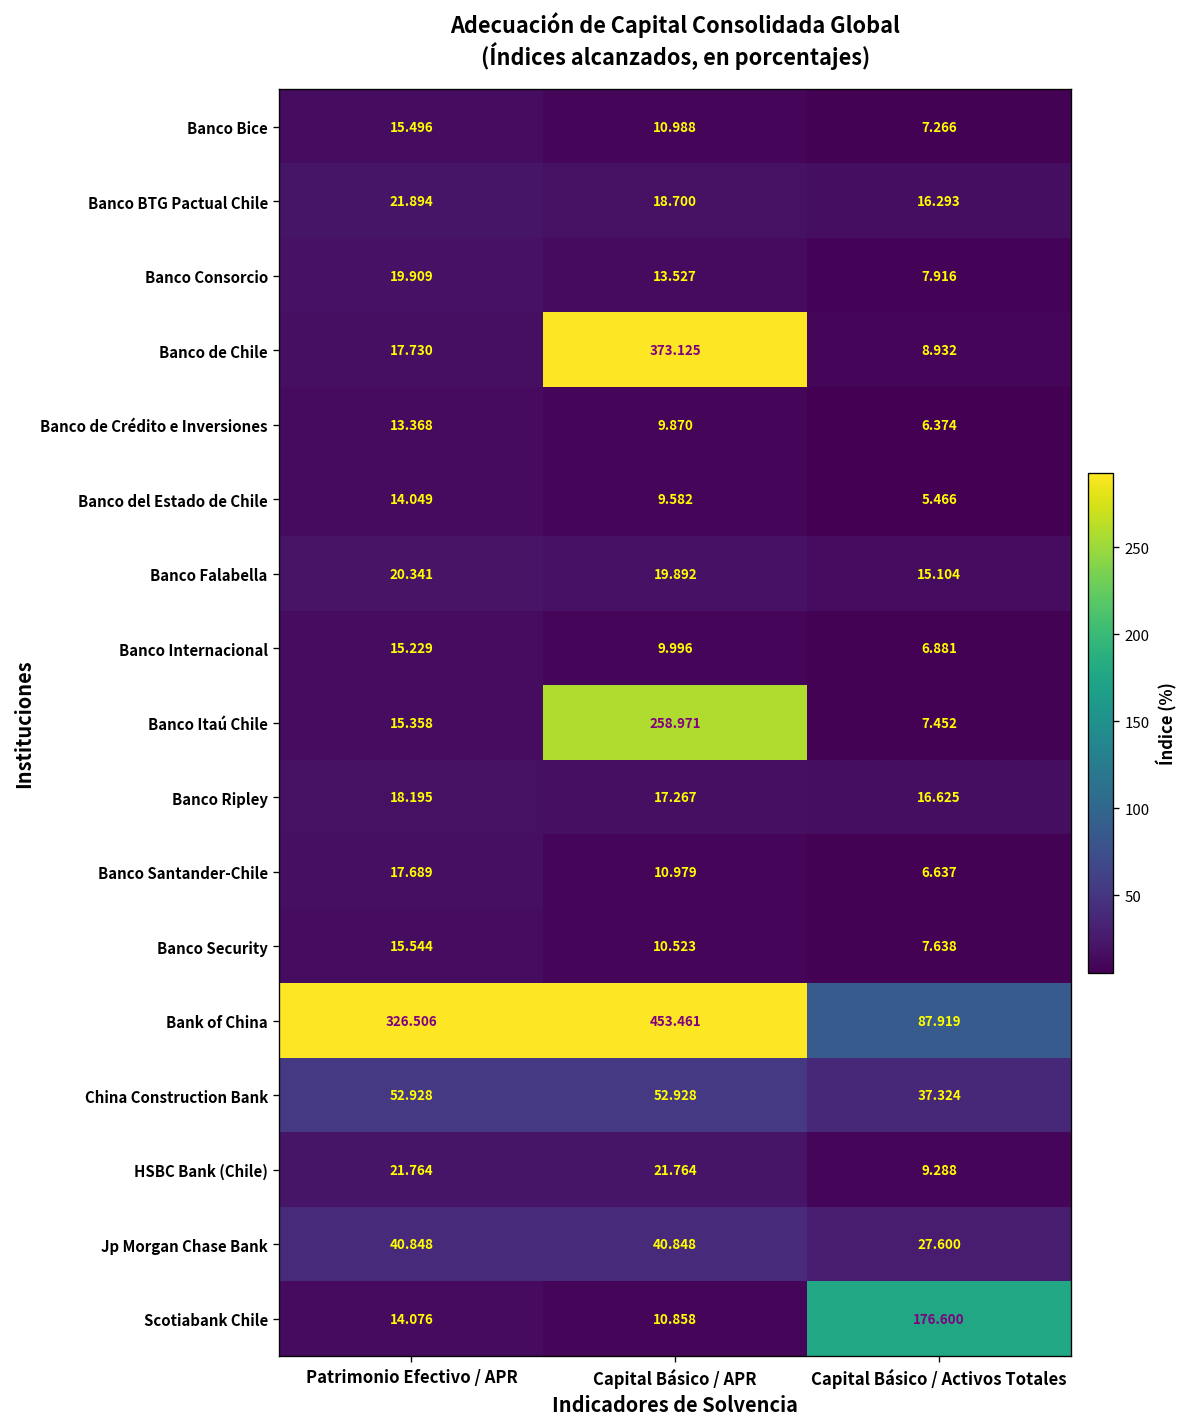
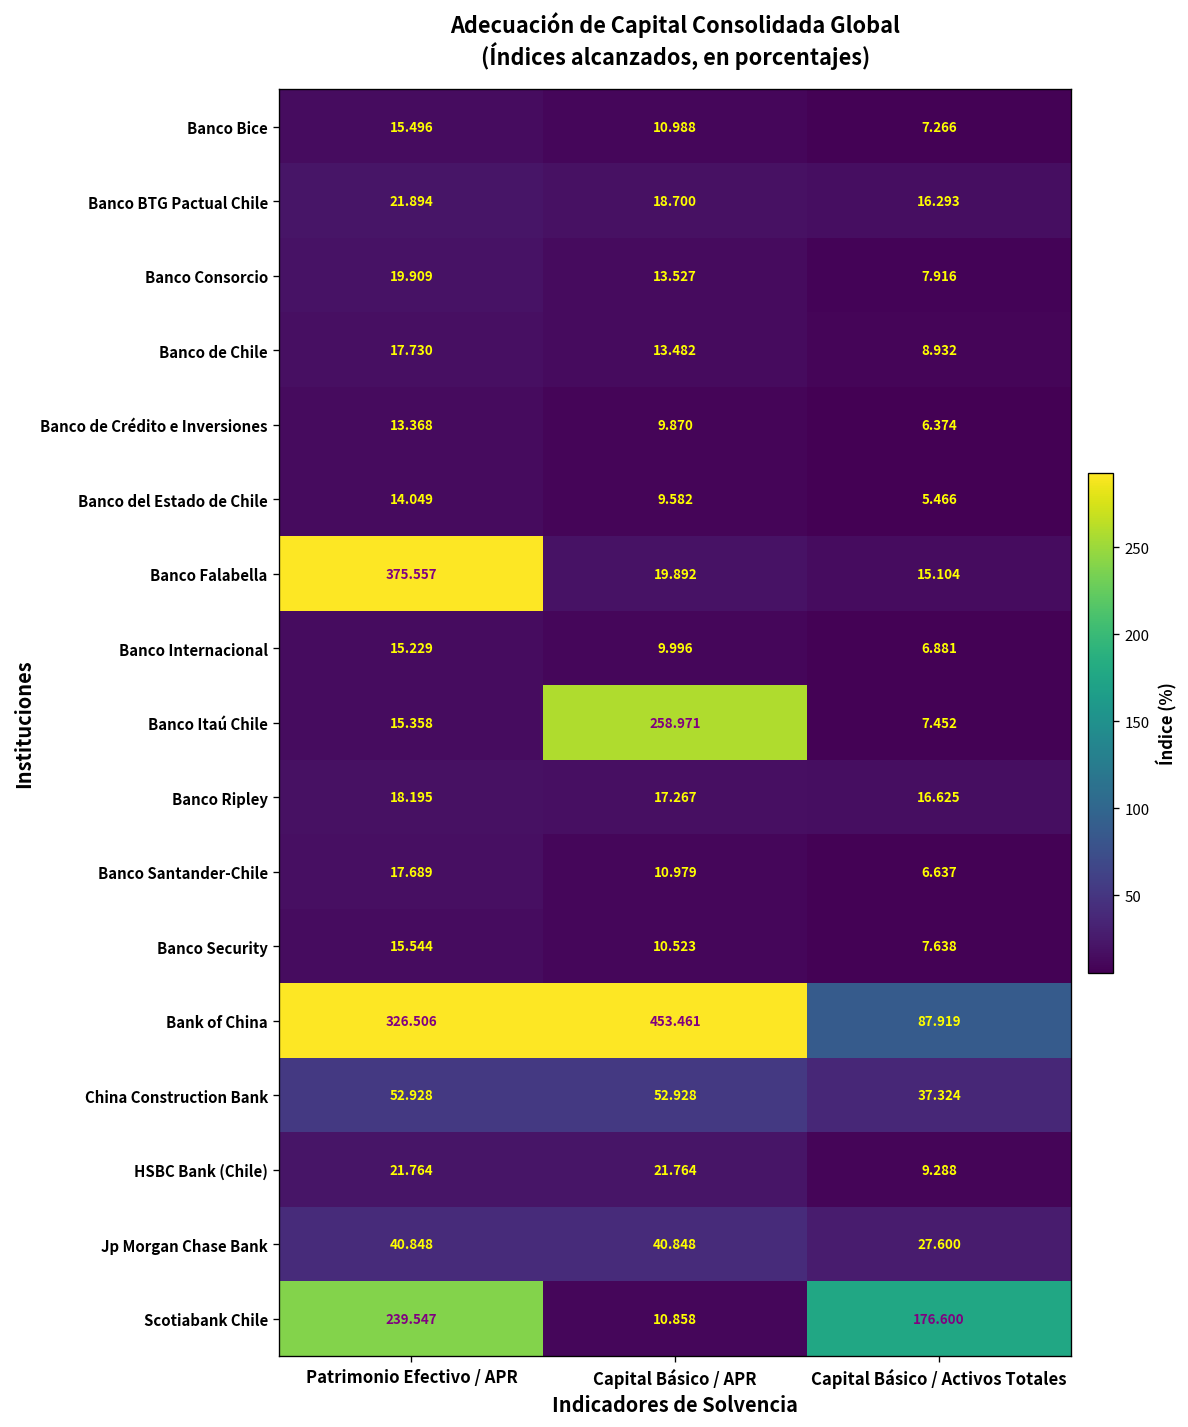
Banco de Chile, Capital Básico / APR: 373.125 -> 13.482
Banco Falabella, Patrimonio Efectivo / APR: 20.341 -> 375.557
Scotiabank Chile, Patrimonio Efectivo / APR: 14.076 -> 239.547
